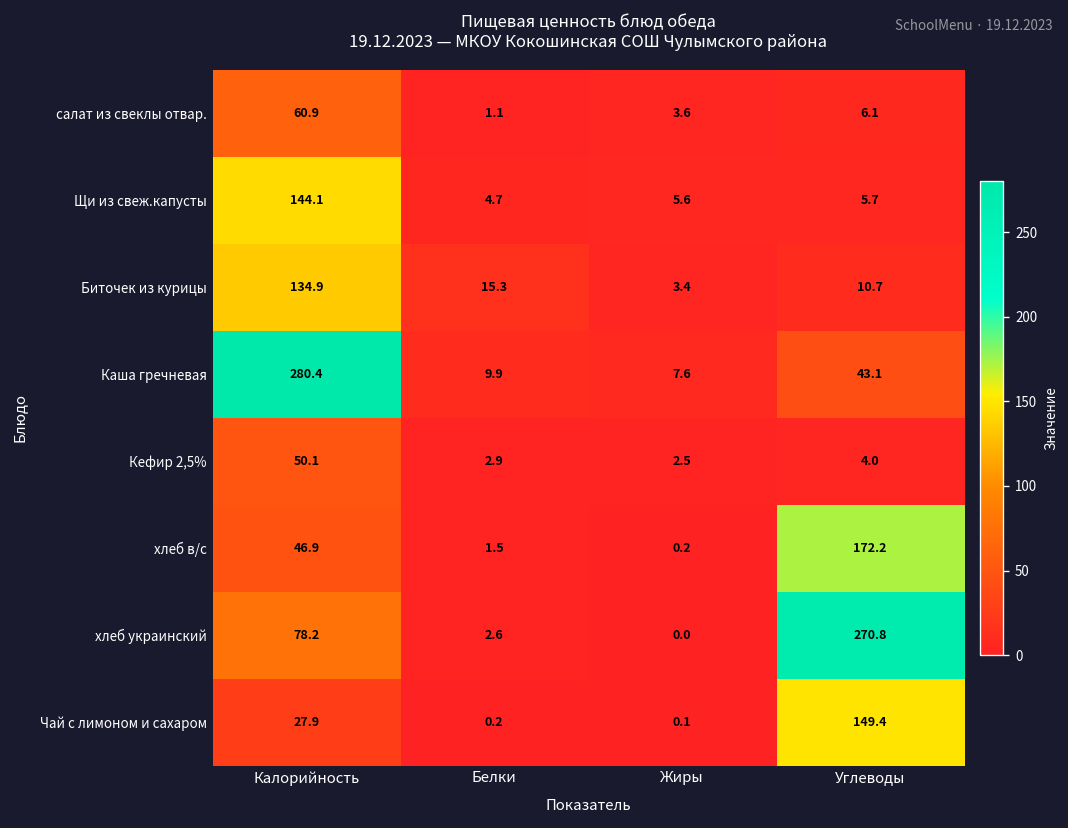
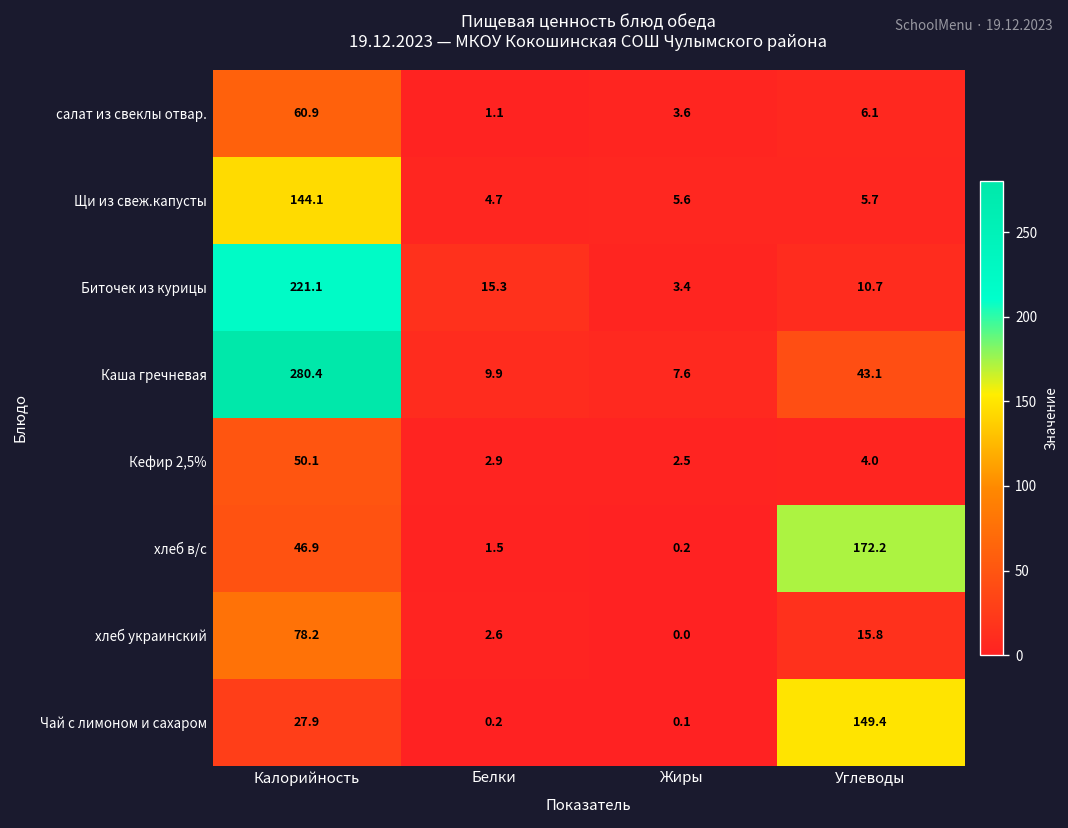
Биточек из курицы, Калорийность: 134.9 -> 221.1
хлеб украинский, Углеводы: 270.8 -> 15.8
